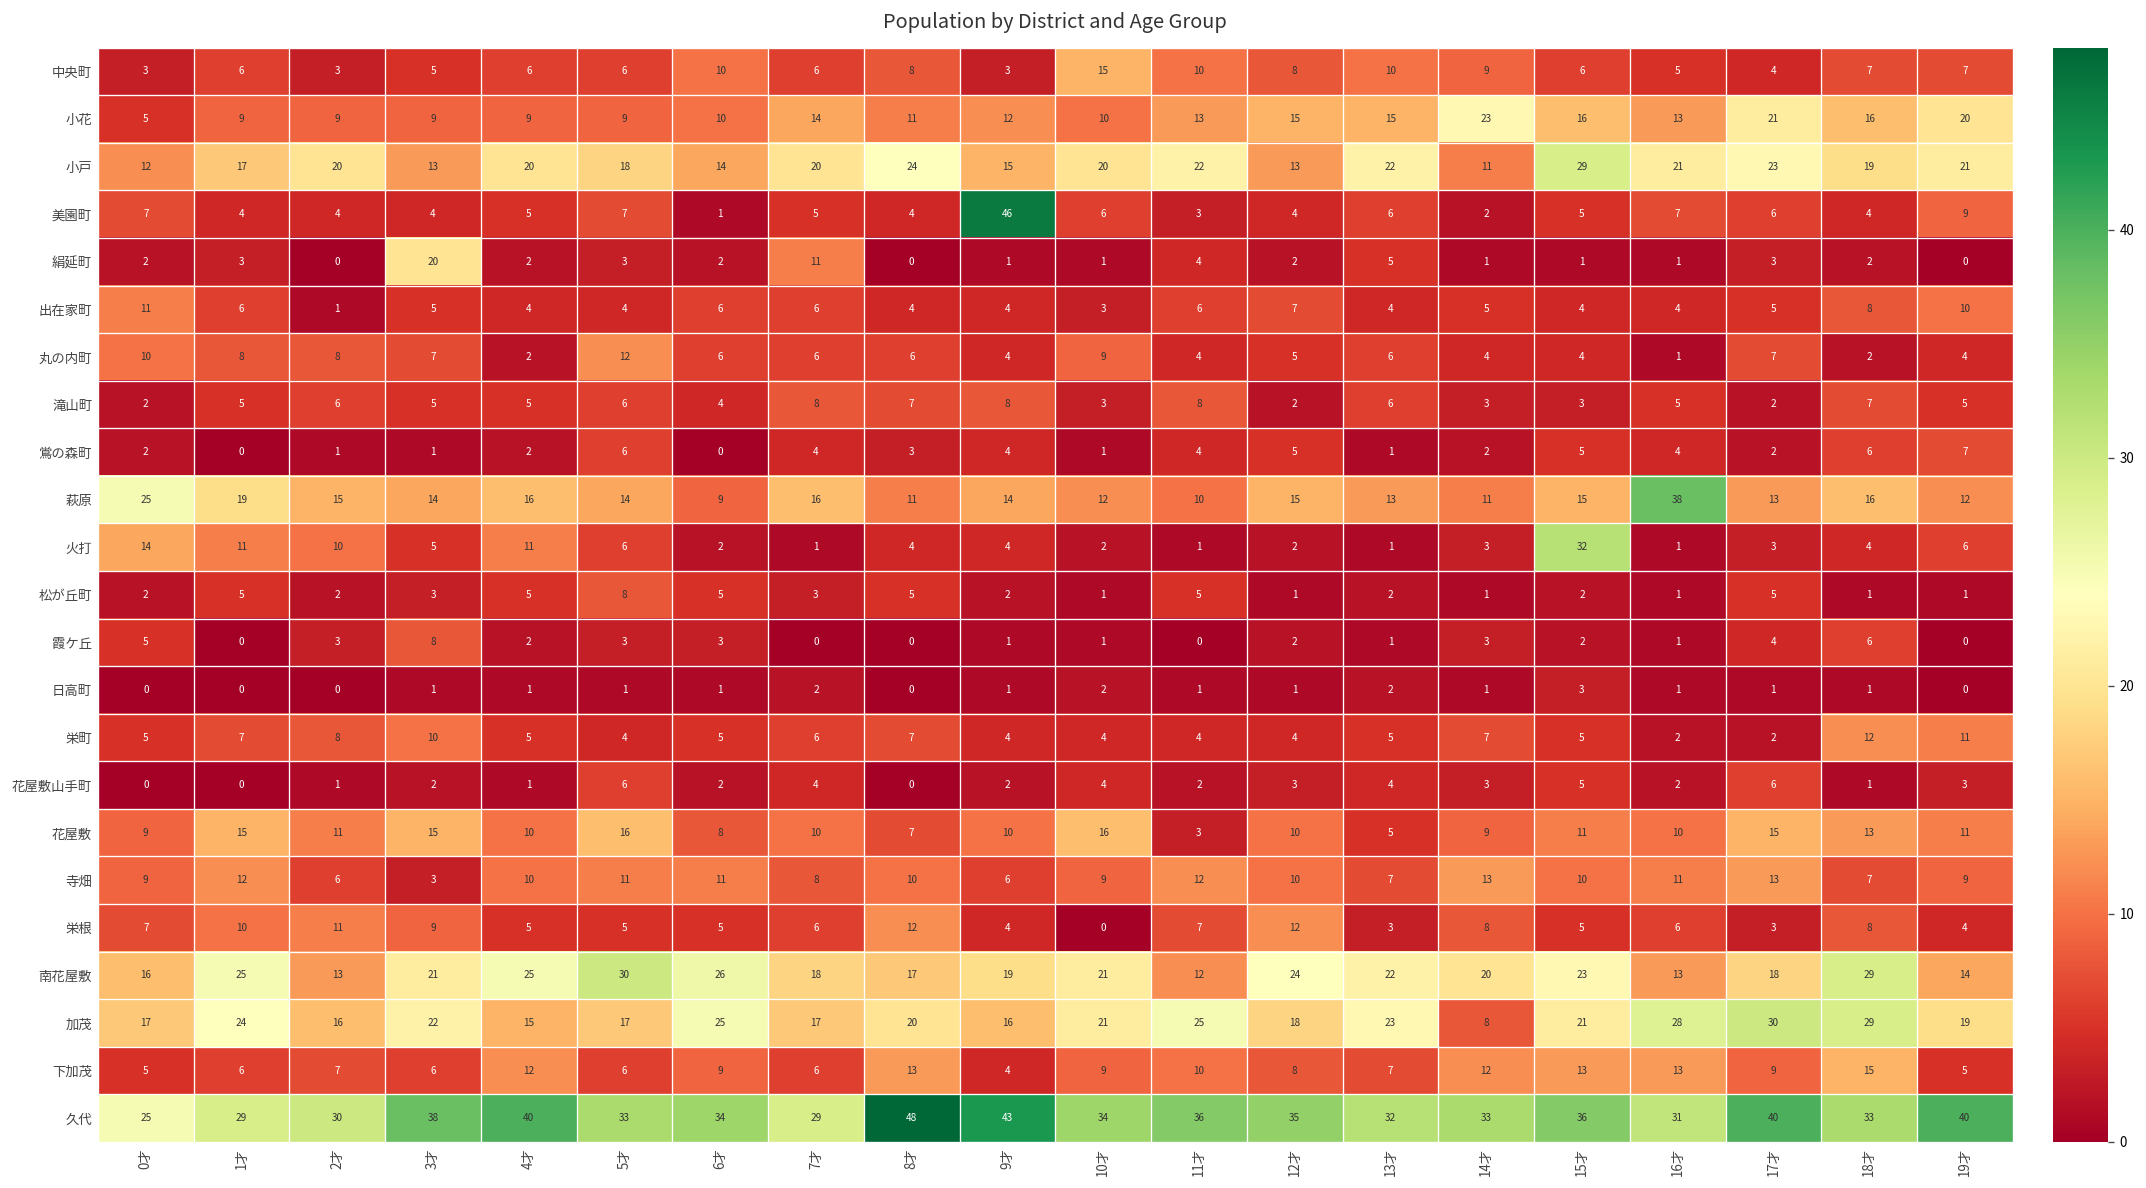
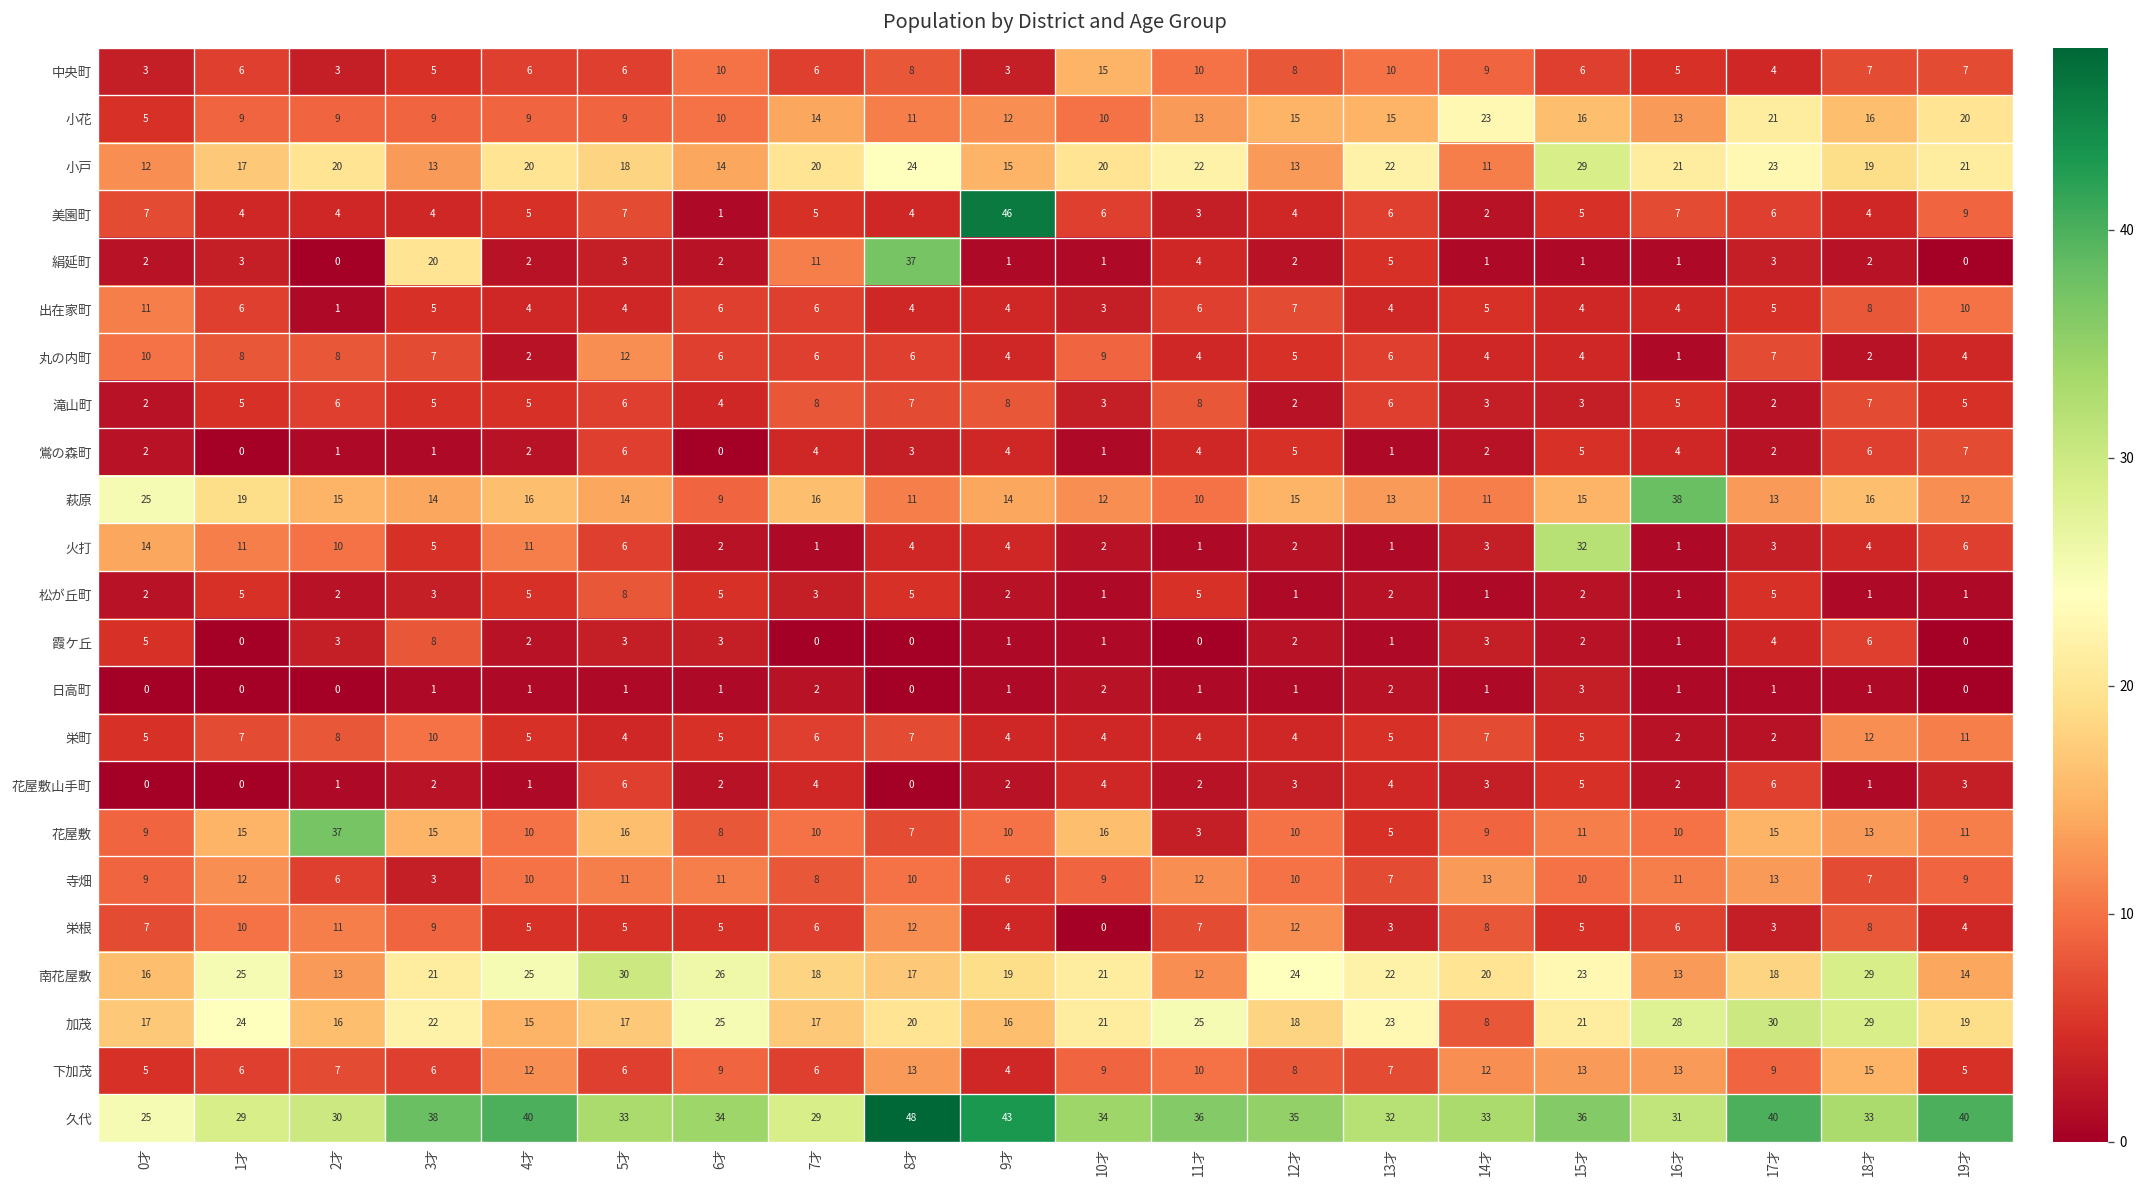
絹延町, 8才: 0 -> 37
花屋敷, 2才: 11 -> 37
